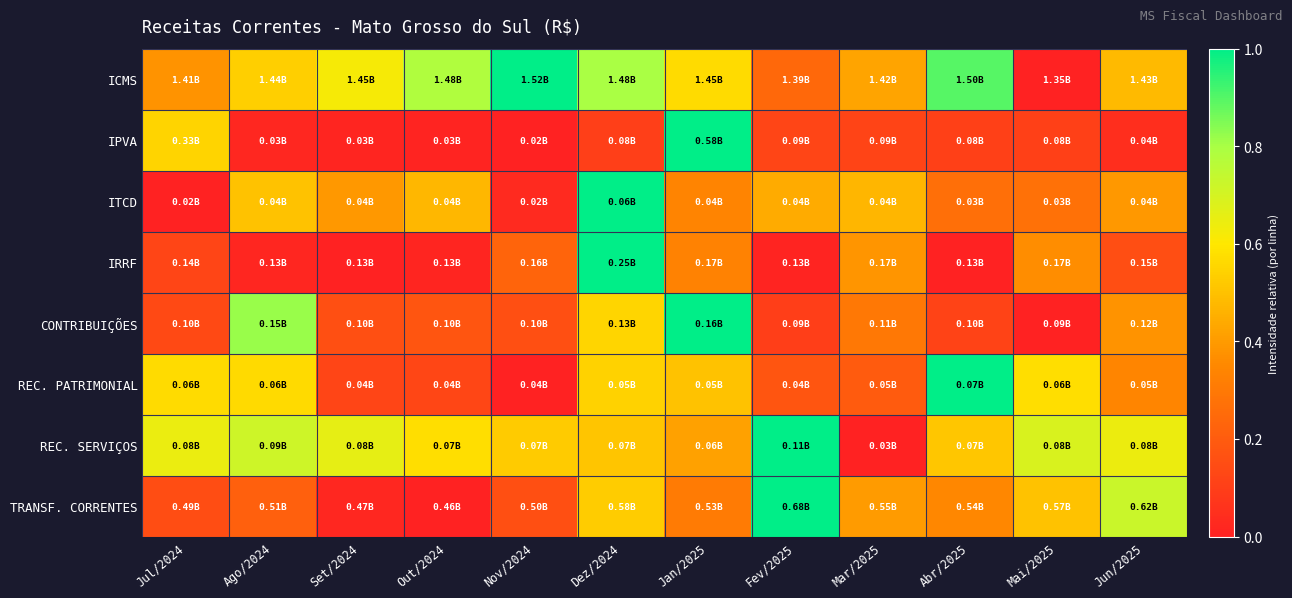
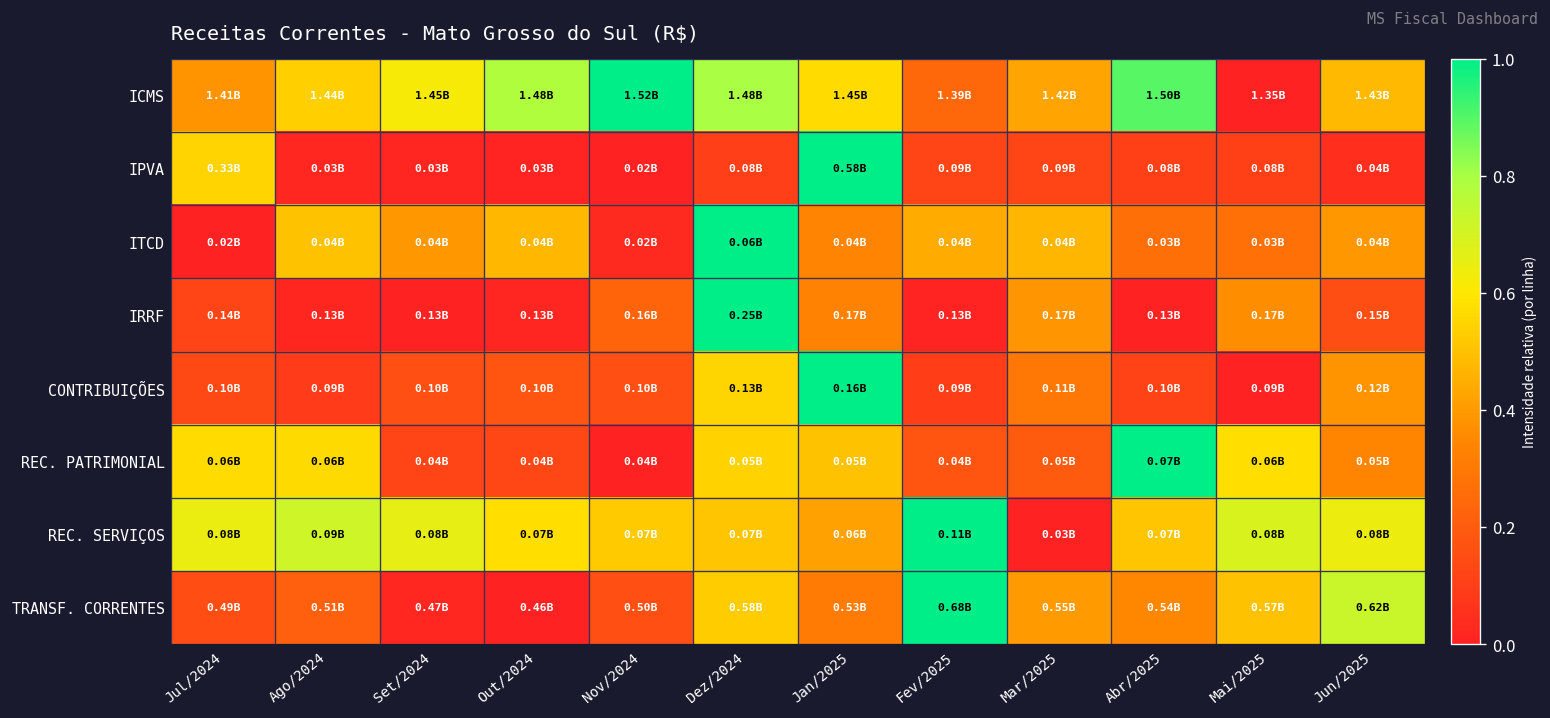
CONTRIBUIÇÕES, Ago/2024: 0.15B -> 0.09B
